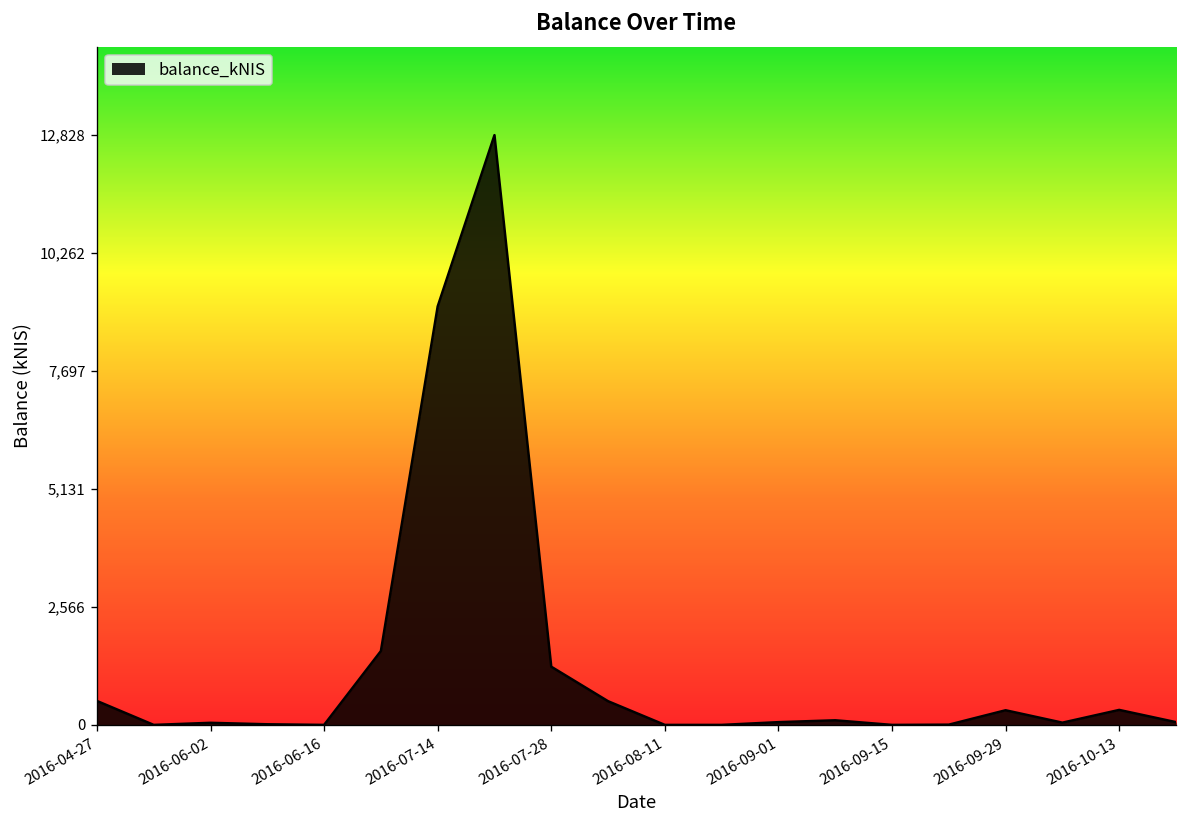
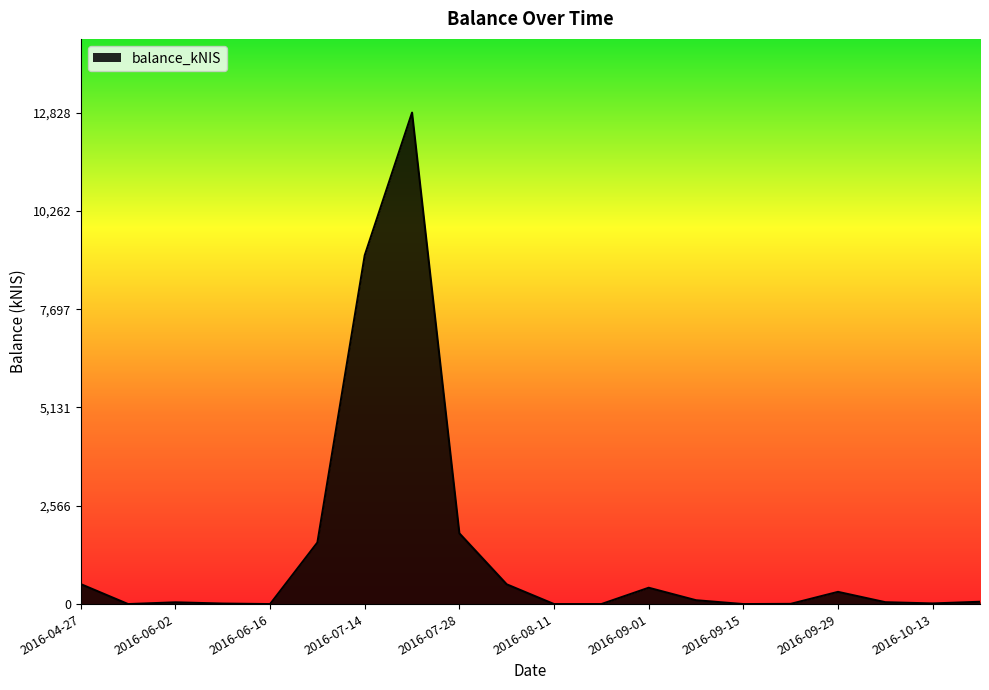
2016-07-28: 1,300 -> 1,800
2016-09-01: 100 -> 400
2016-10-13: 300 -> 0
